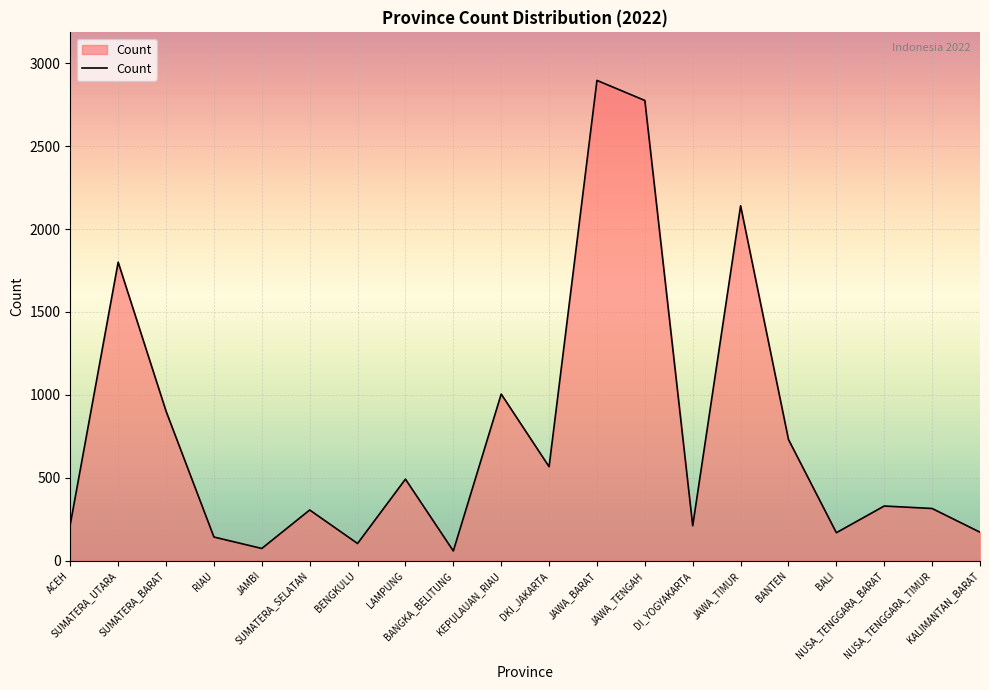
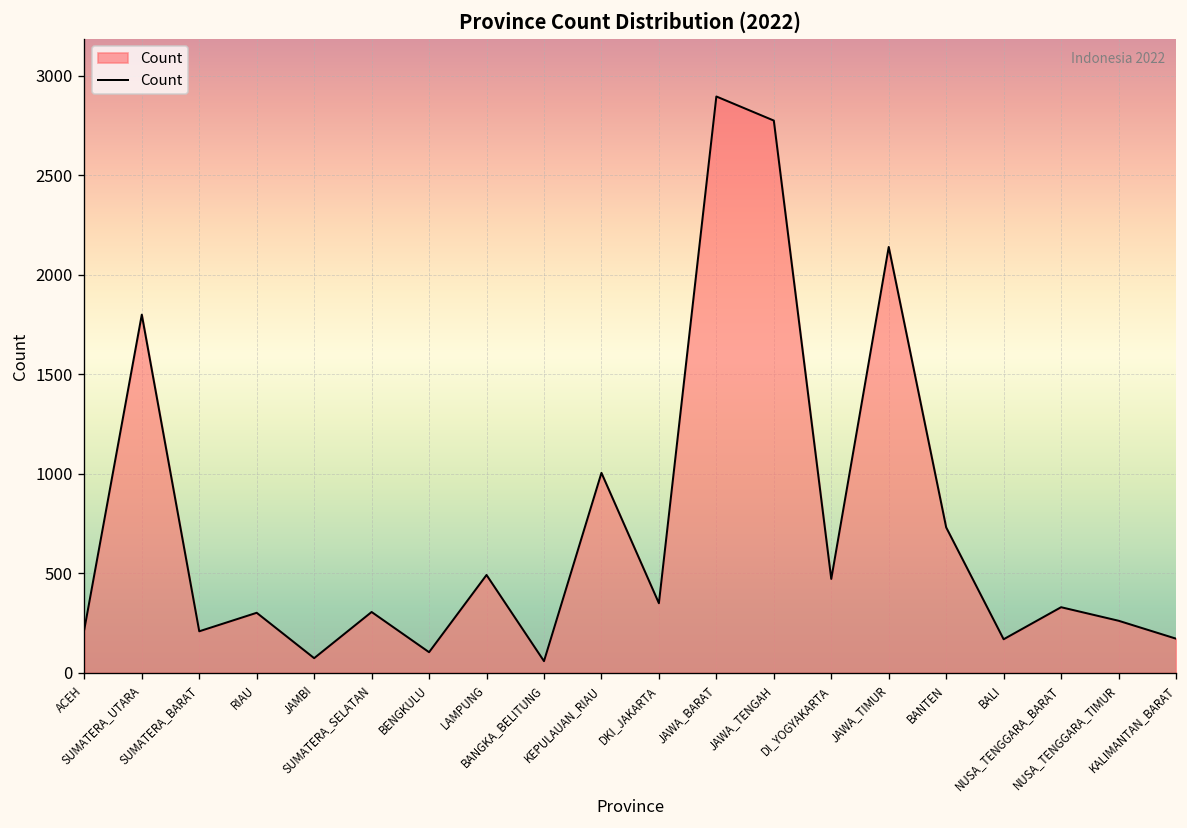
SUMATERA_BARAT: 900 -> 210
RIAU: 140 -> 300
DKI_JAKARTA: 570 -> 350
DI_YOGYAKARTA: 210 -> 470
NUSA_TENGGARA_TIMUR: 320 -> 260
